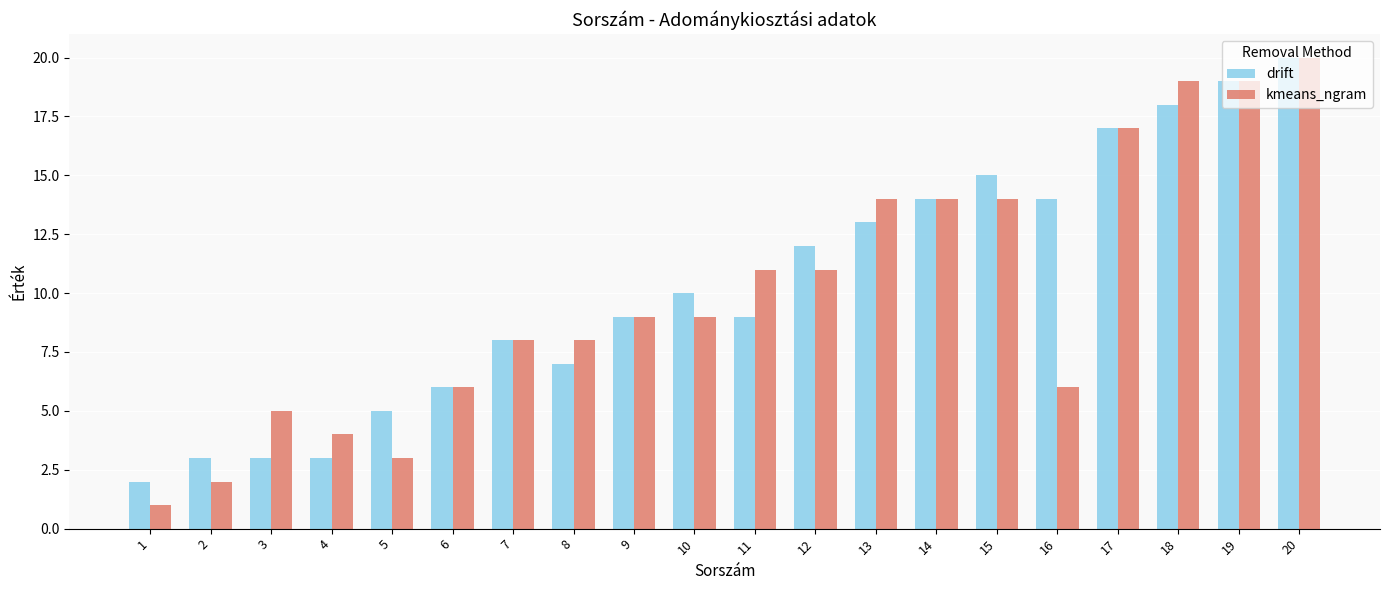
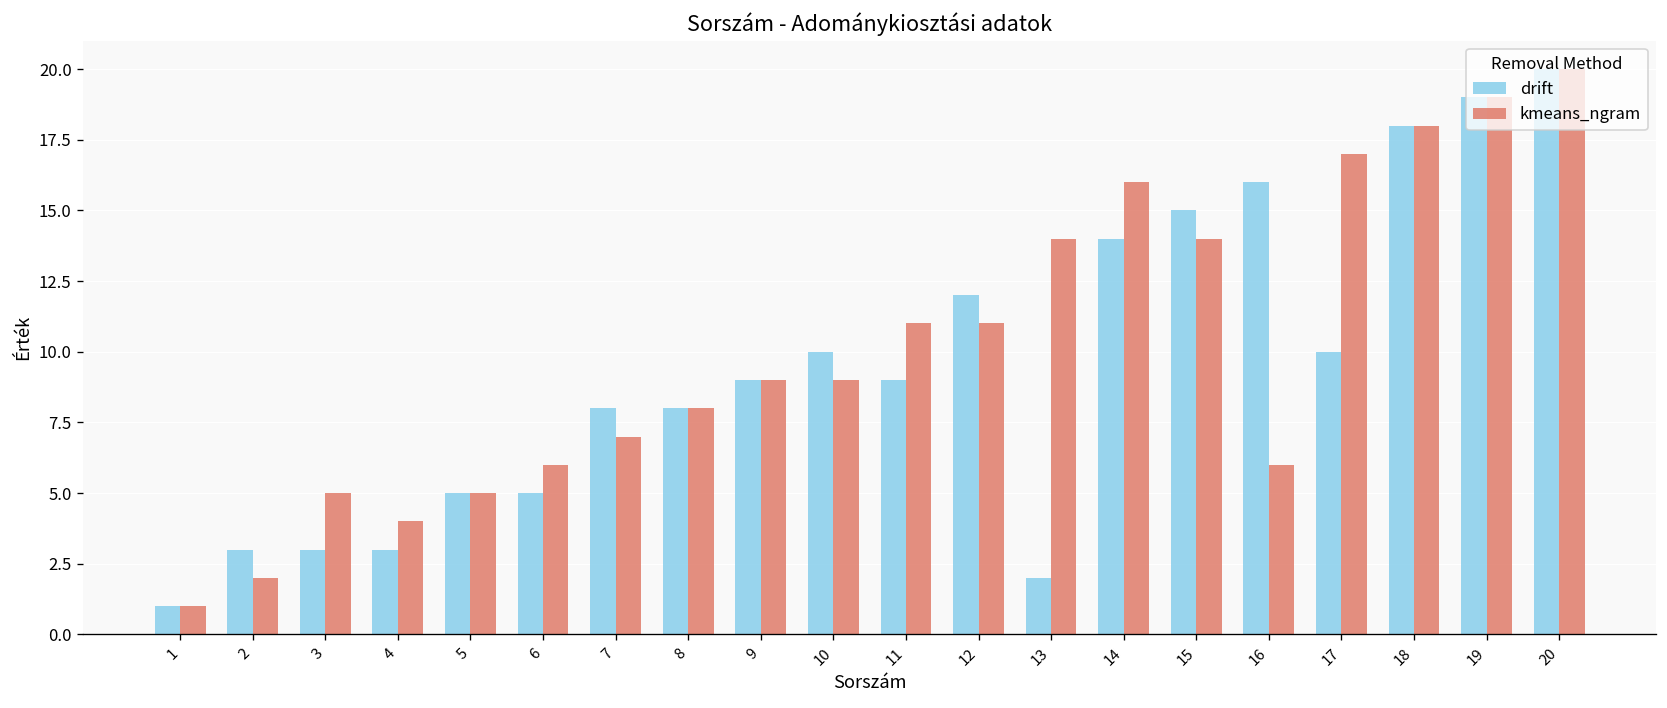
drift, 1: 2 -> 1
kmeans_ngram, 5: 3 -> 5
drift, 6: 6 -> 5
kmeans_ngram, 7: 8 -> 7
drift, 8: 7 -> 8
drift, 13: 13 -> 2
kmeans_ngram, 14: 14 -> 16
drift, 16: 14 -> 16
drift, 17: 17 -> 10
kmeans_ngram, 18: 19 -> 18
